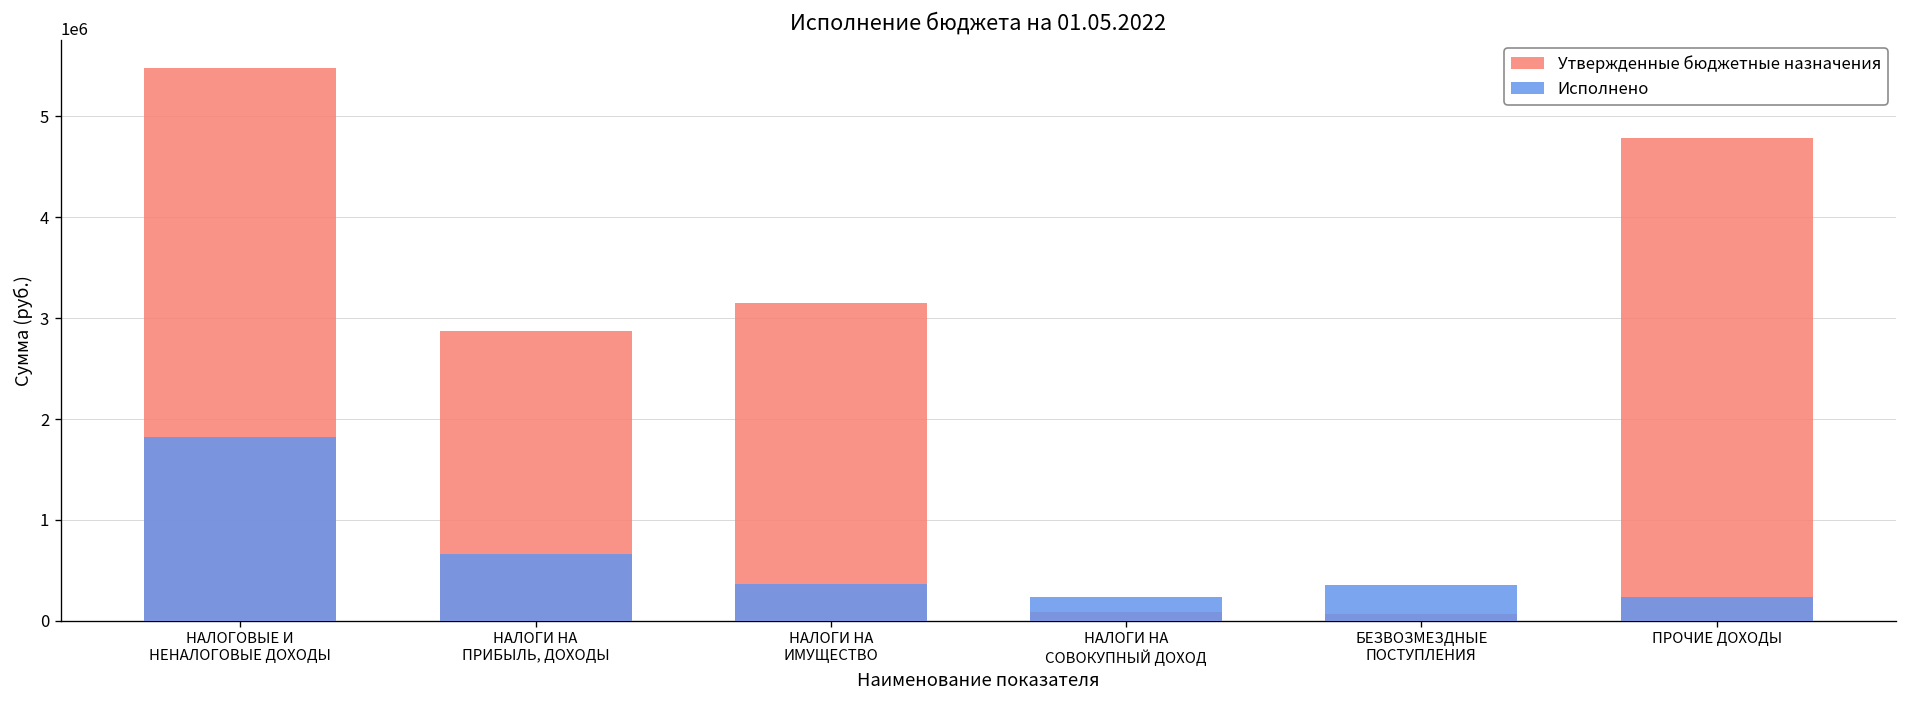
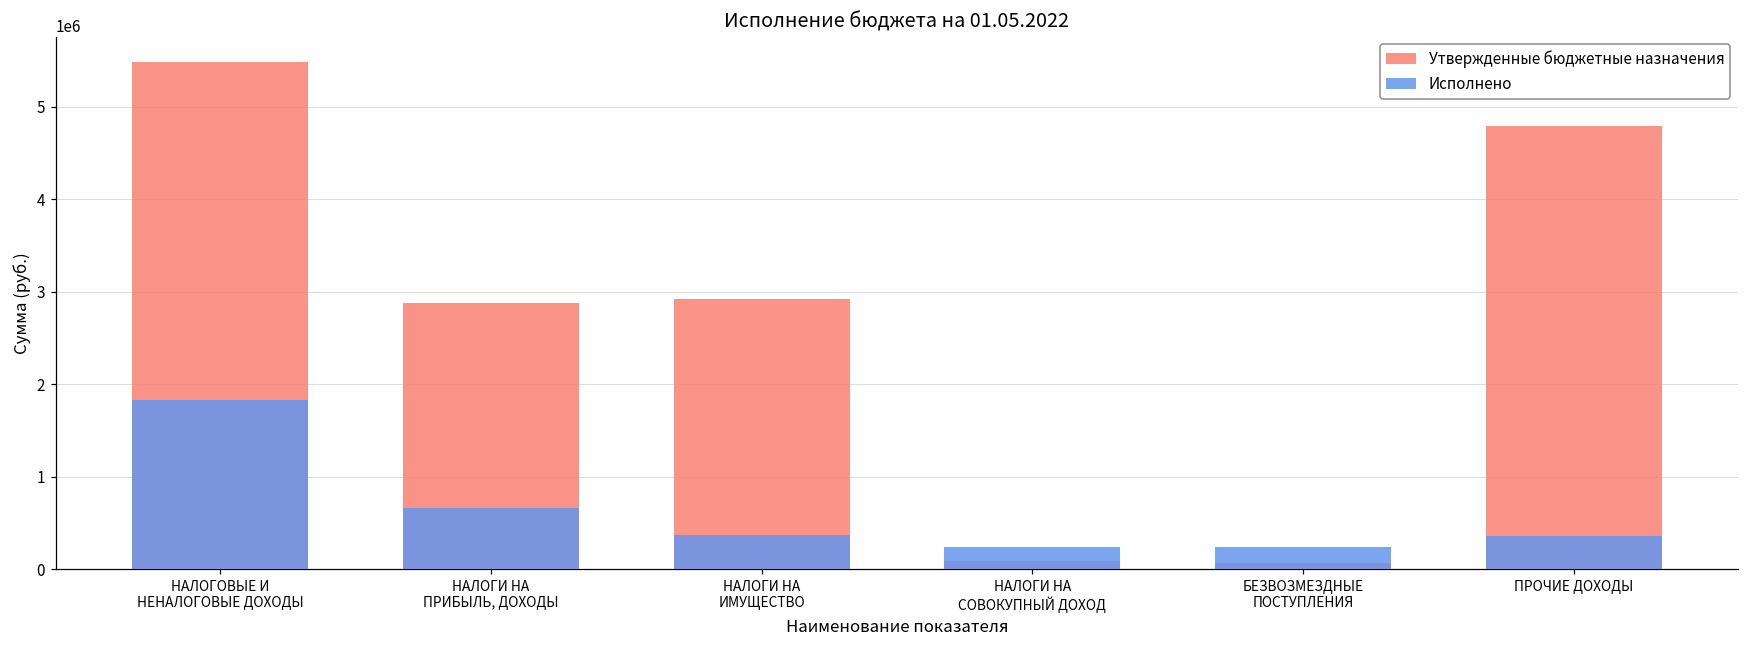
Утвержденные бюджетные назначения, НАЛОГИ НА ИМУЩЕСТВО: 3200000 -> 2900000
Исполнено, БЕЗВОЗМЕЗДНЫЕ ПОСТУПЛЕНИЯ: 400000 -> 200000
Исполнено, ПРОЧИЕ ДОХОДЫ: 200000 -> 400000
